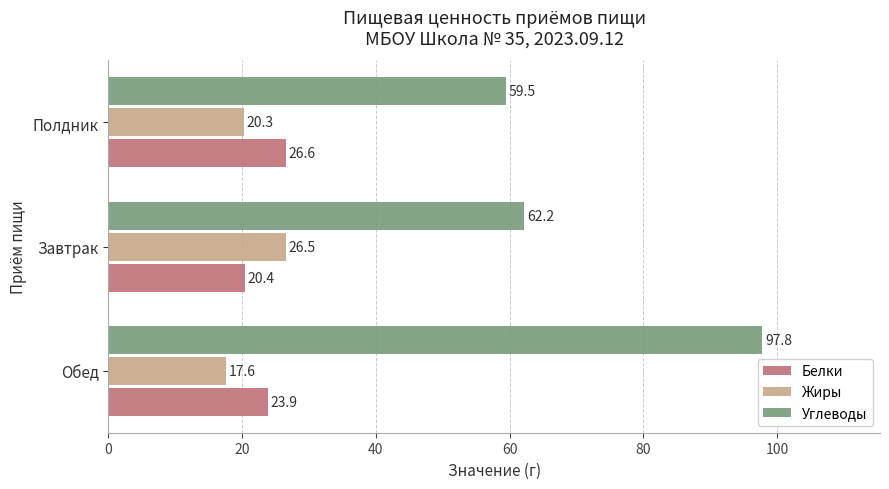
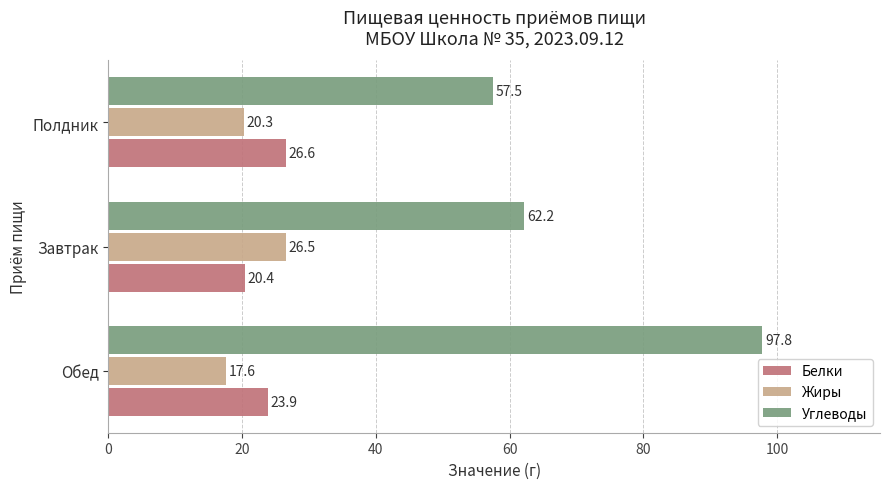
Углеводы, Полдник: 59.5 -> 57.5
